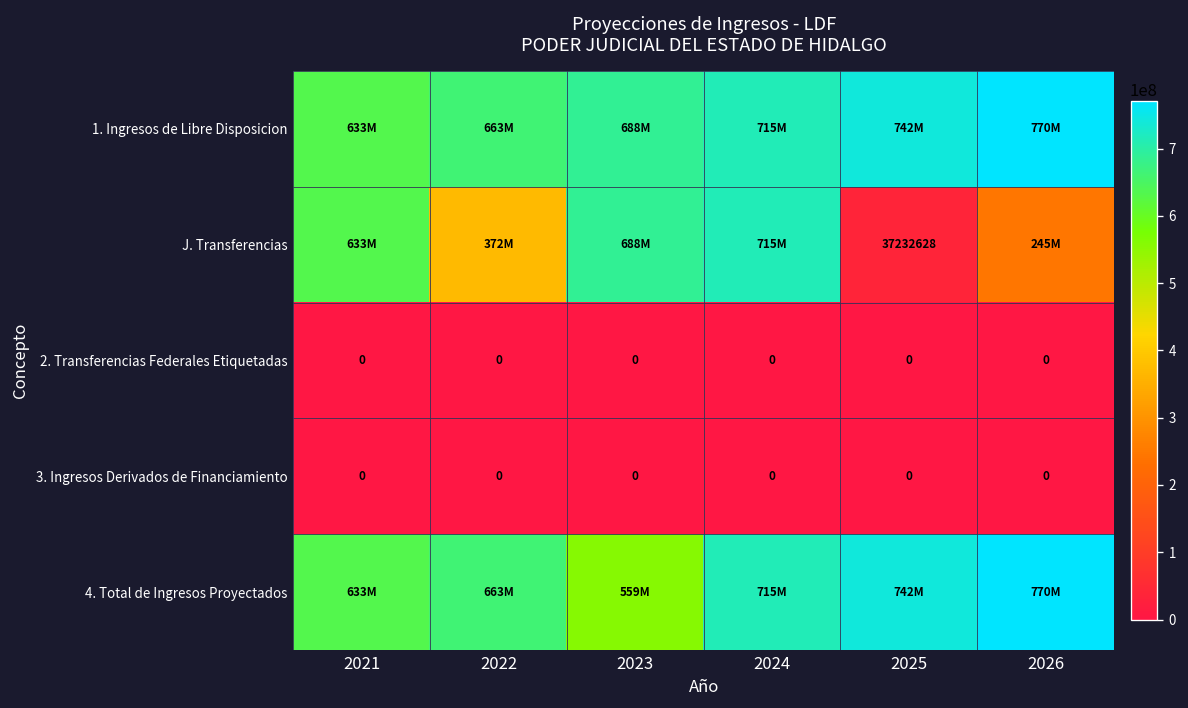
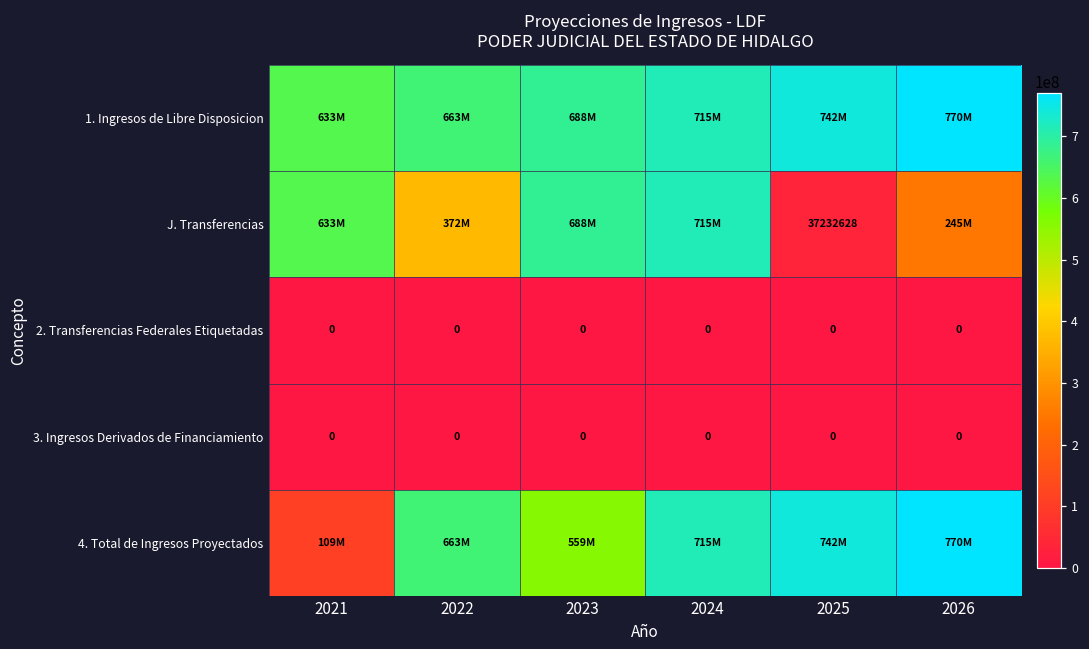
4. Total de Ingresos Proyectados, 2021: 633M -> 109M
